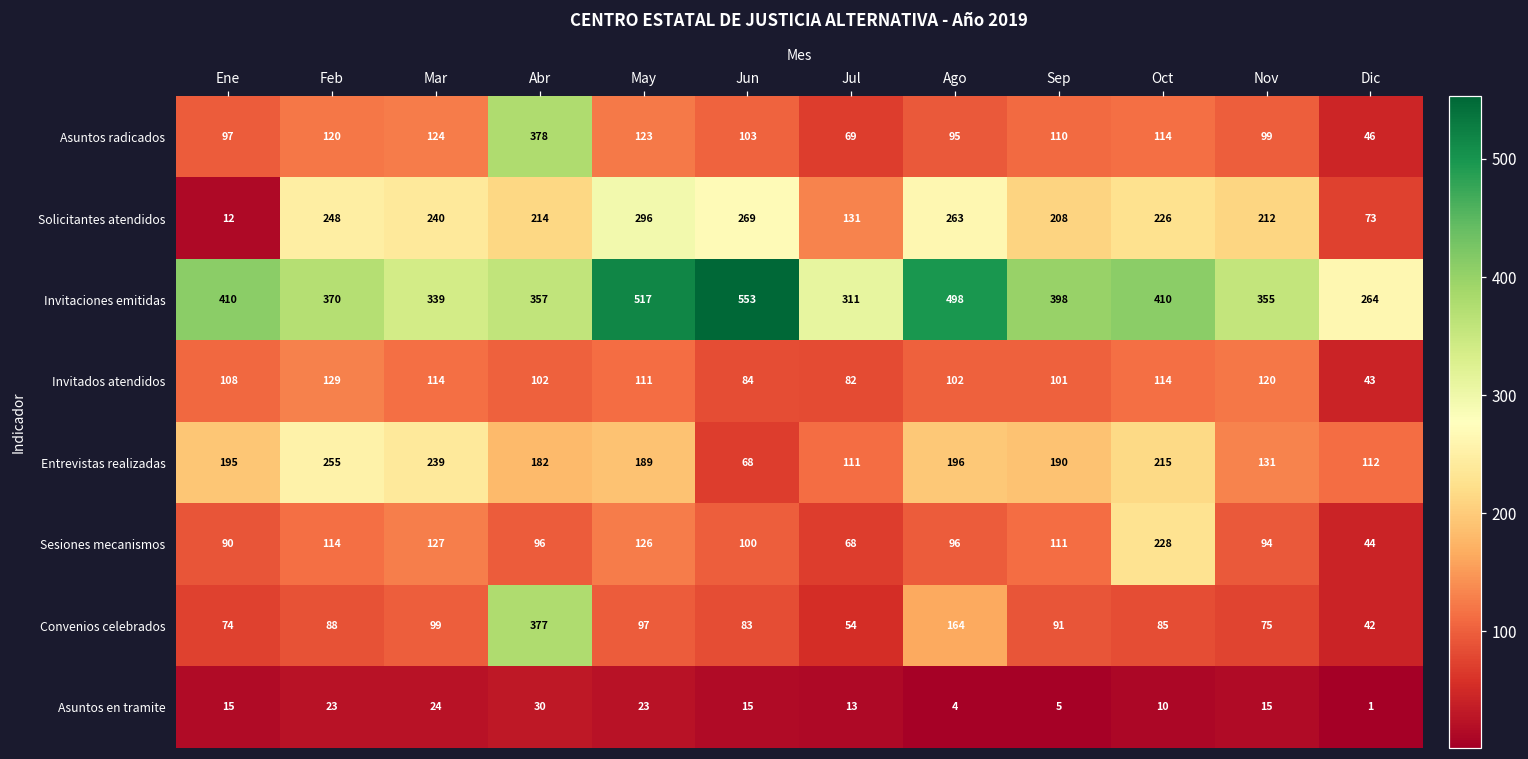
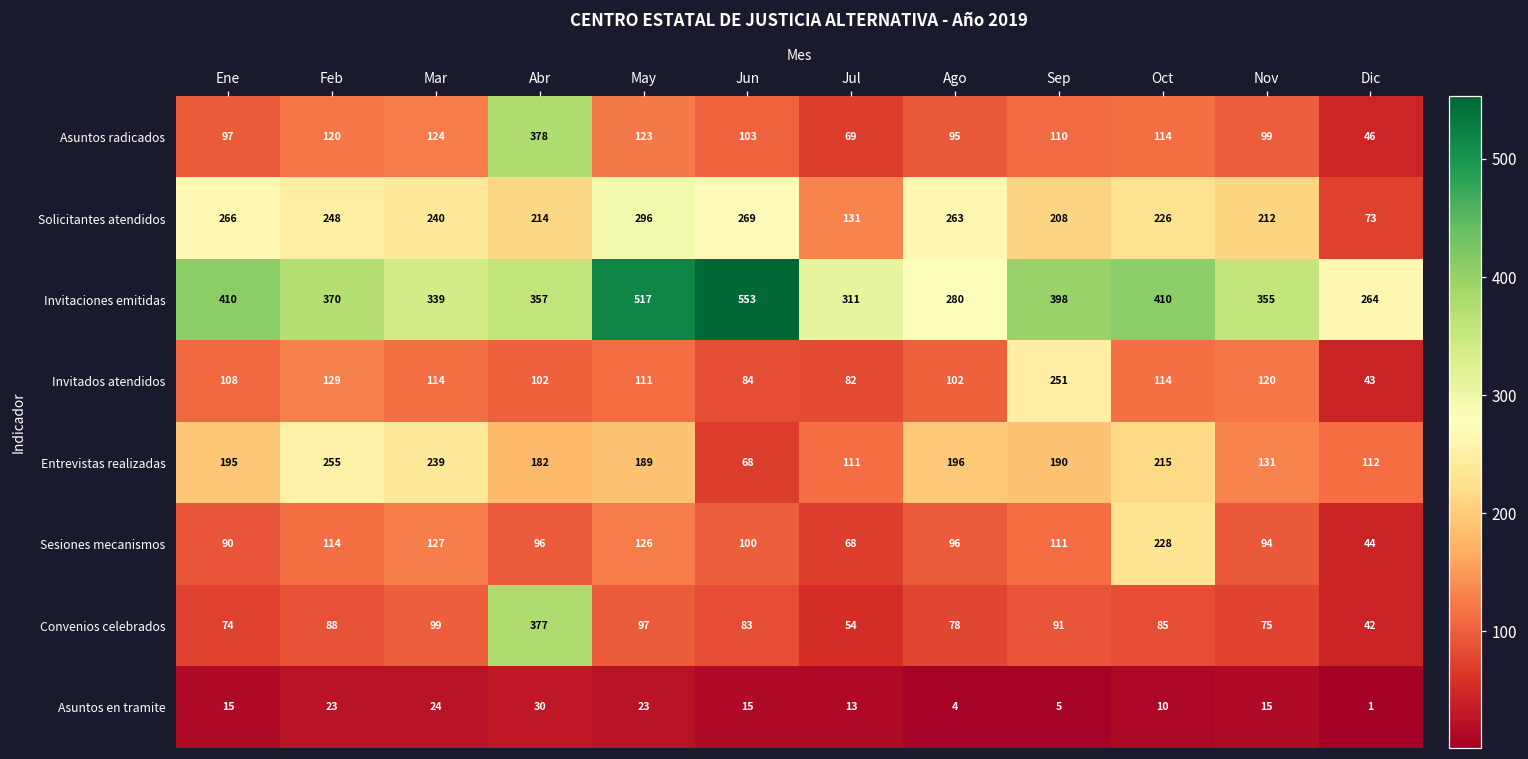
Solicitantes atendidos, Ene: 12 -> 266
Invitaciones emitidas, Ago: 498 -> 280
Invitados atendidos, Sep: 101 -> 251
Convenios celebrados, Ago: 164 -> 78
